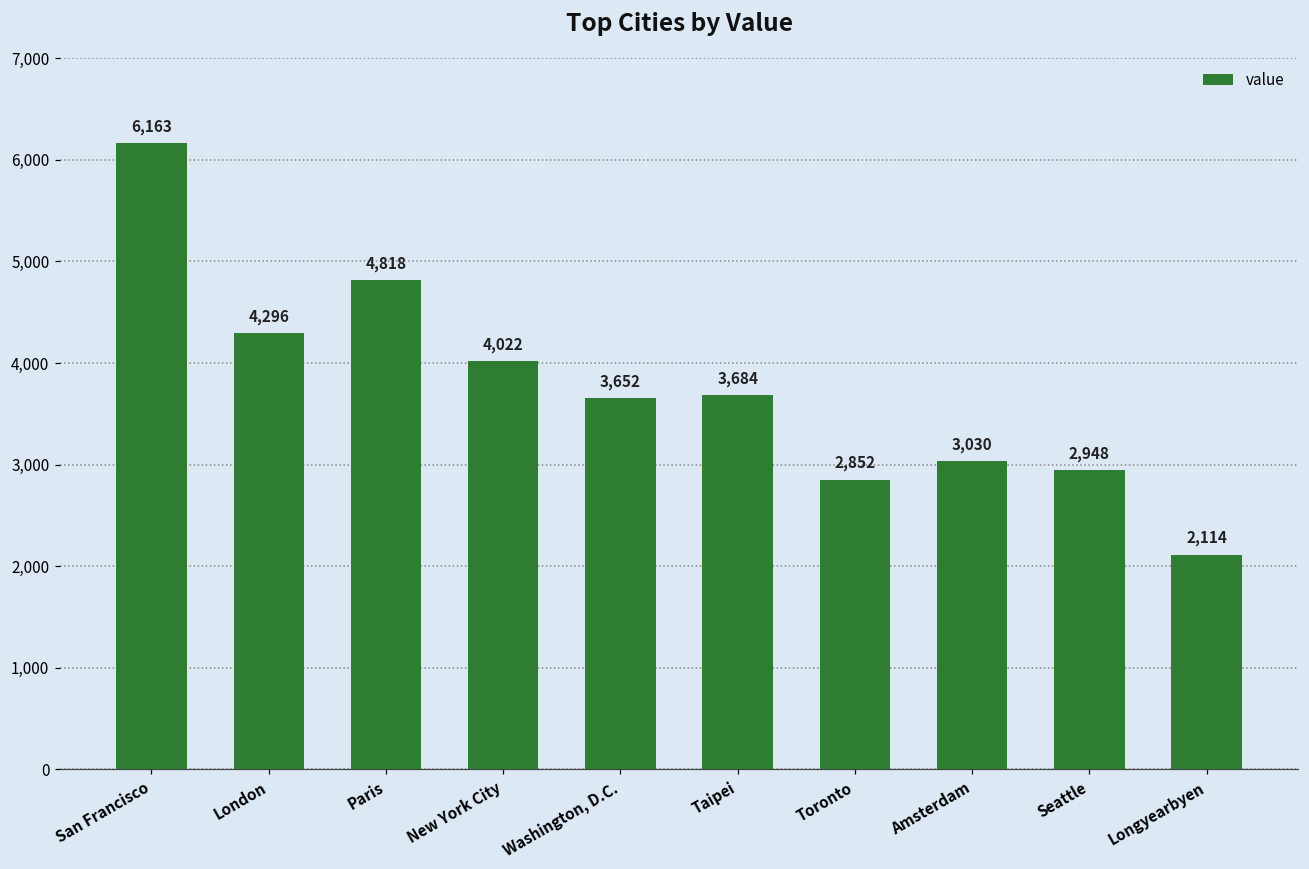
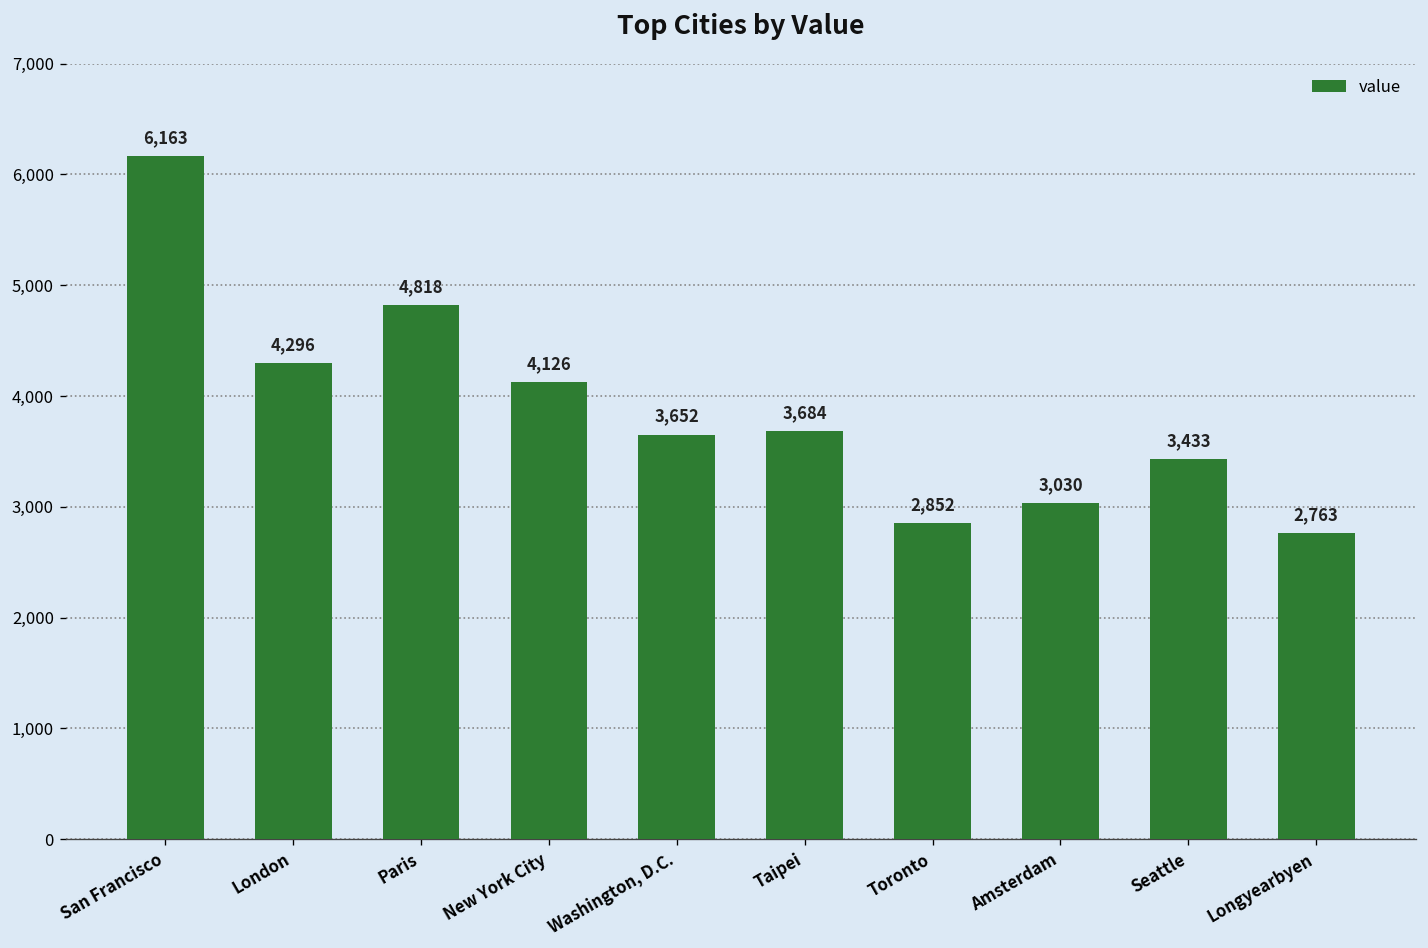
New York City: 4,022 -> 4,126
Seattle: 2,948 -> 3,433
Longyearbyen: 2,114 -> 2,763
